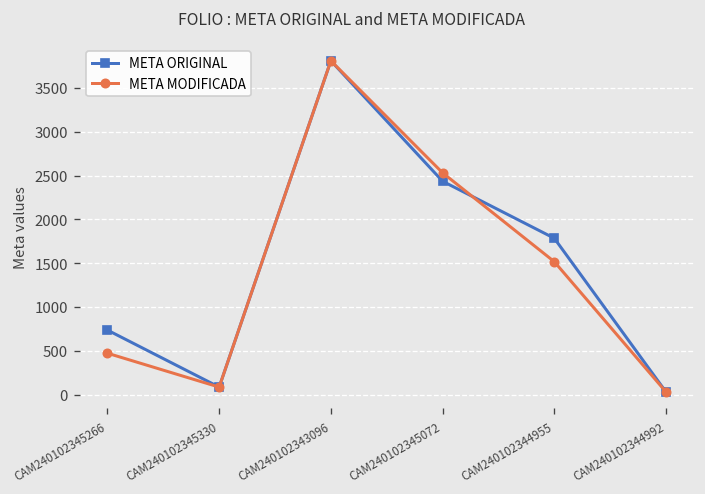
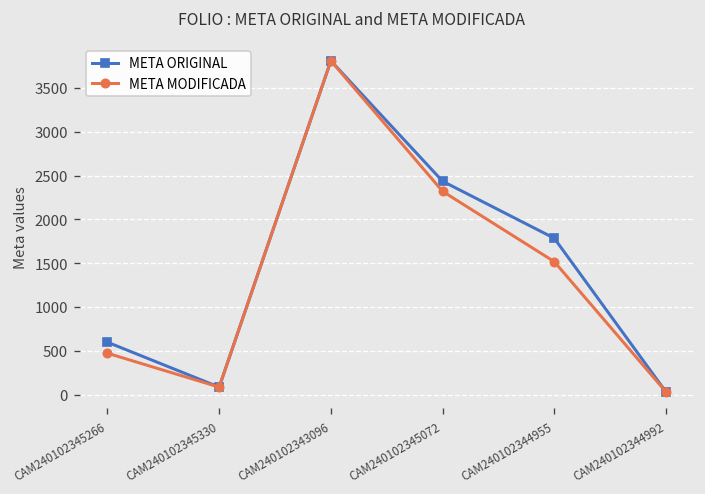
META ORIGINAL, CAM240102345266: 700 -> 600
META MODIFICADA, CAM240102345072: 2500 -> 2300
